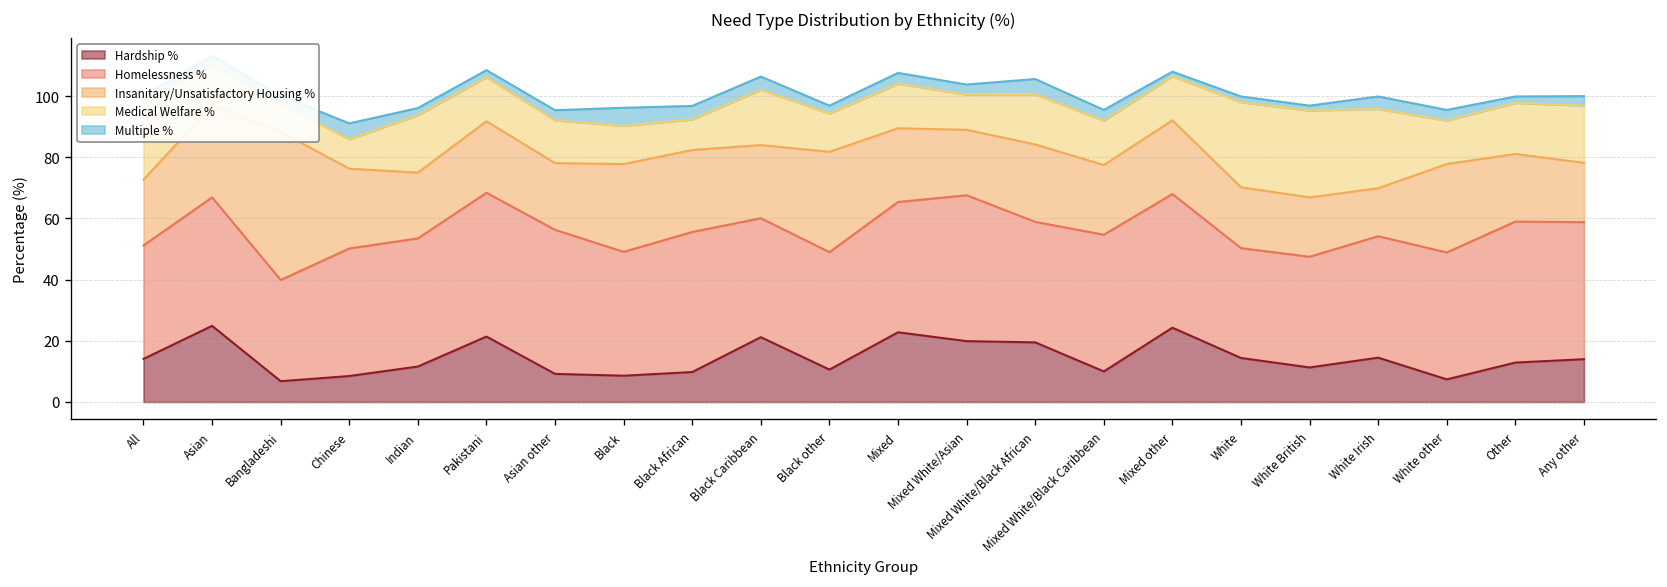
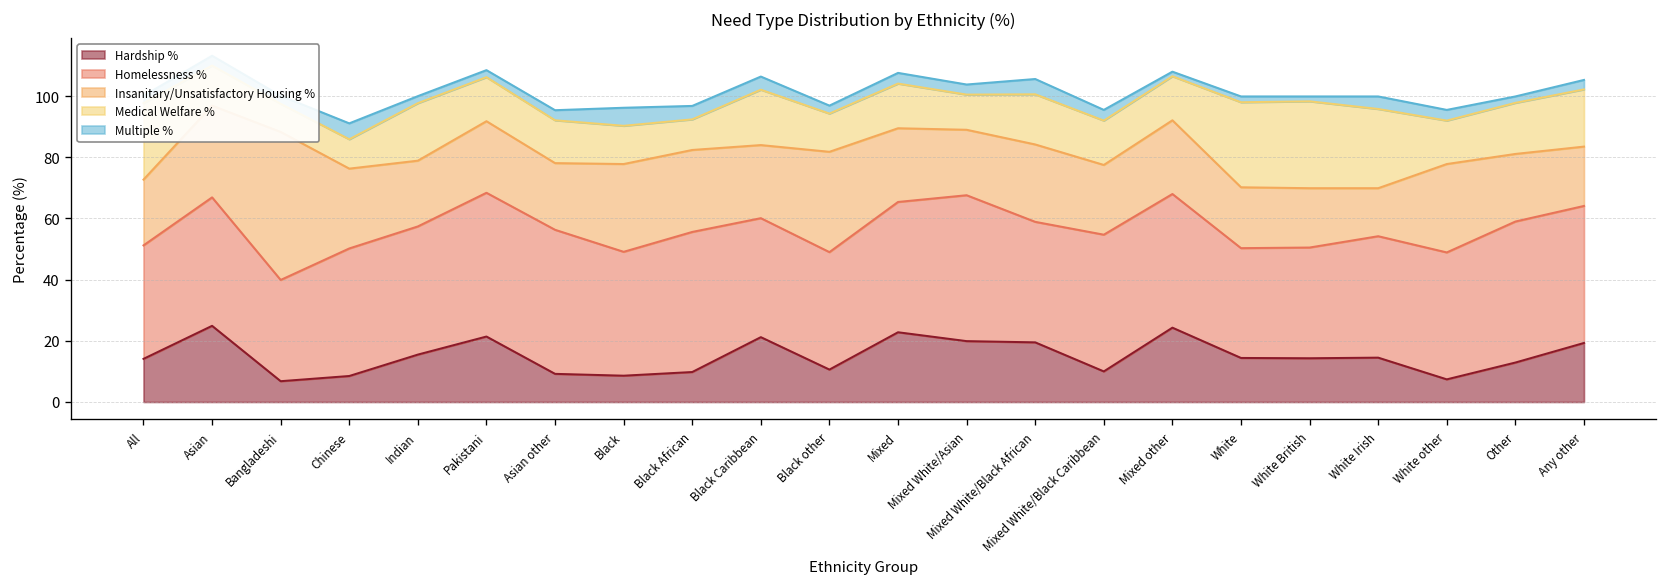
Hardship %, Indian: 12 -> 16
Hardship %, White British: 11 -> 14
Hardship %, Any other: 14 -> 19
